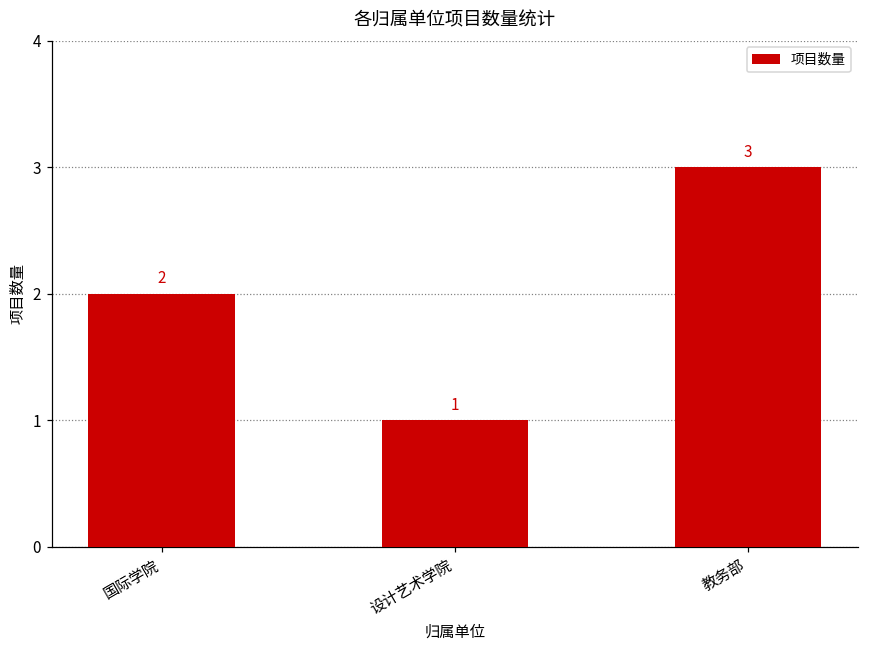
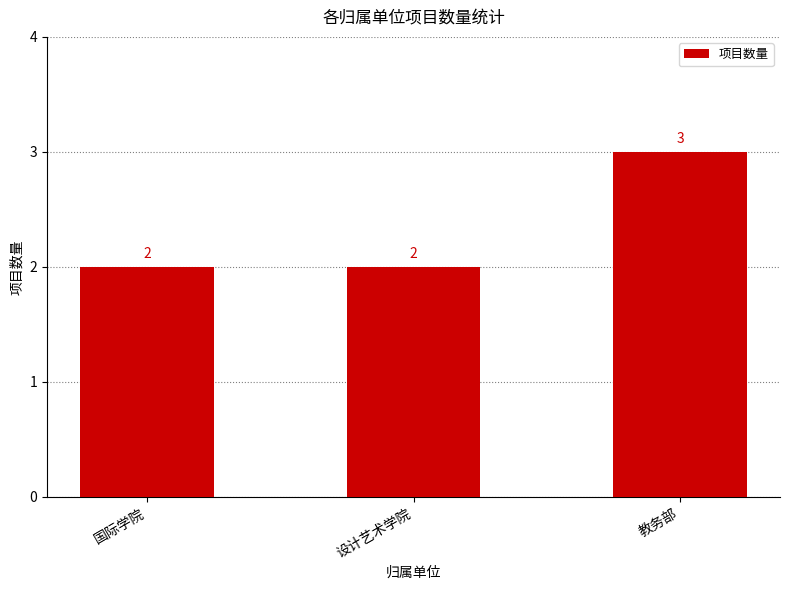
设计艺术学院: 1 -> 2
